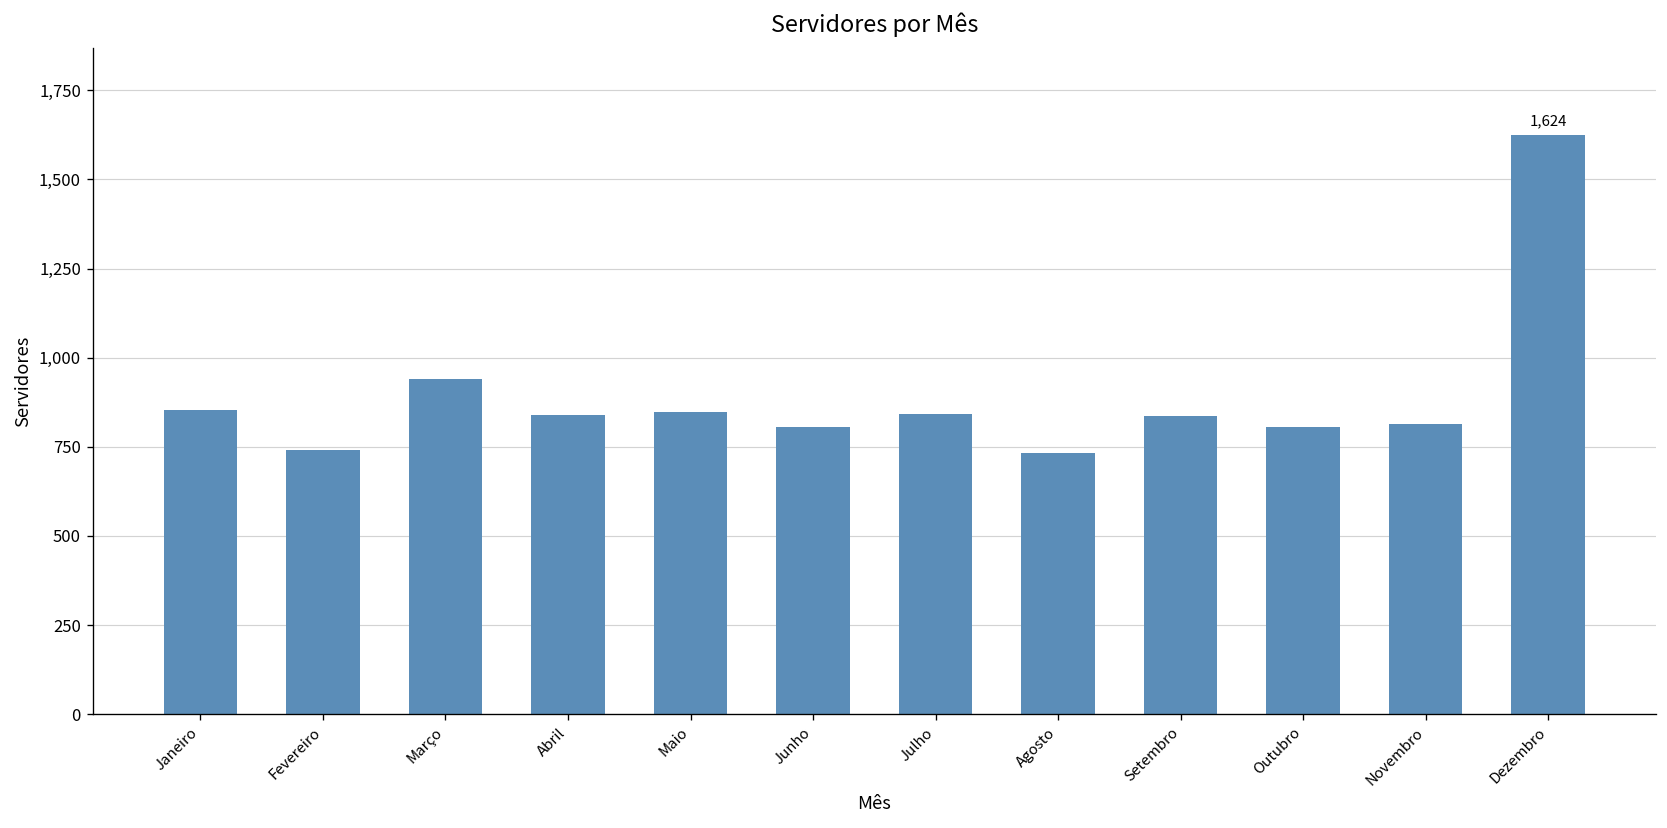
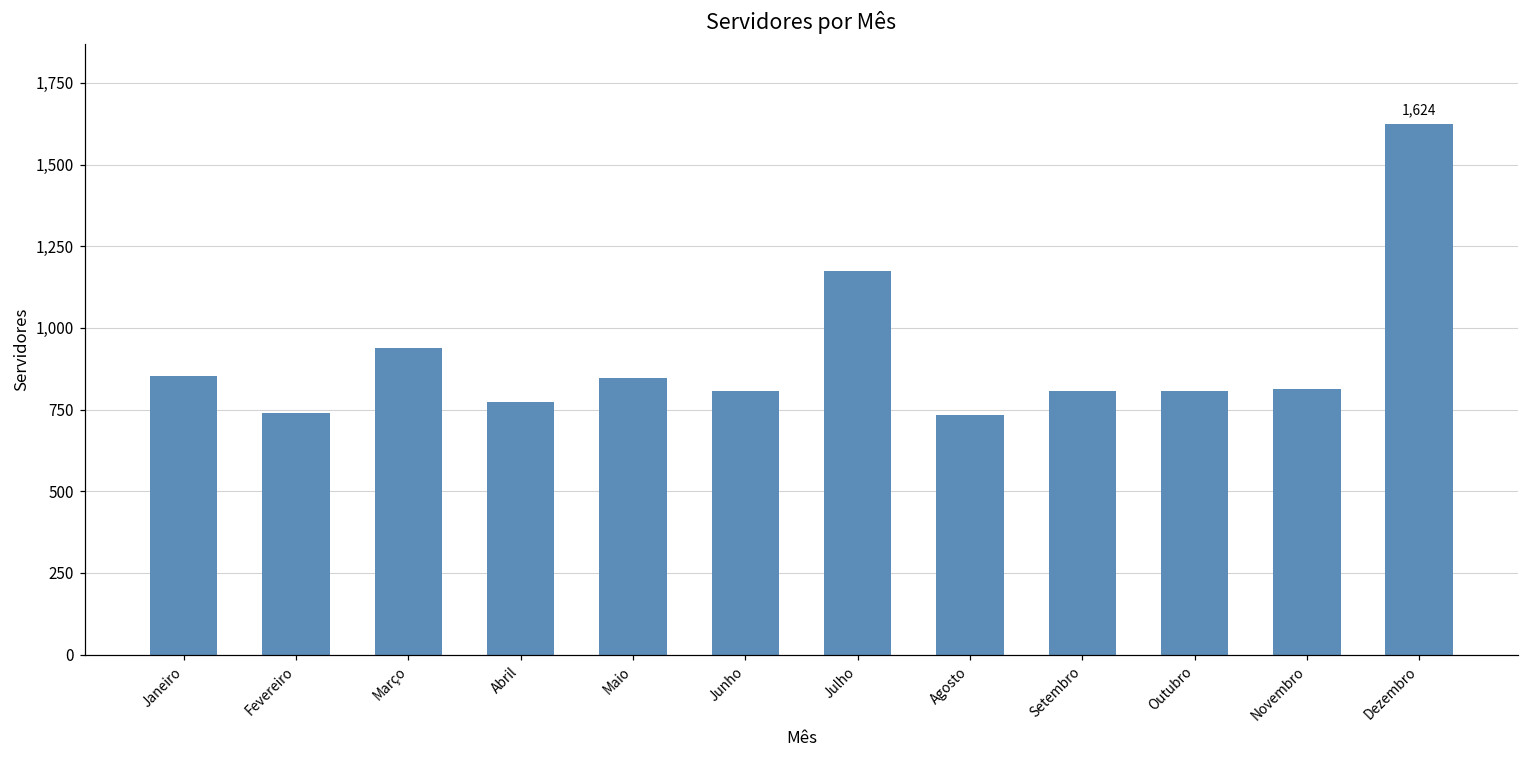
Abril: 840 -> 770
Julho: 840 -> 1,180
Setembro: 840 -> 810
